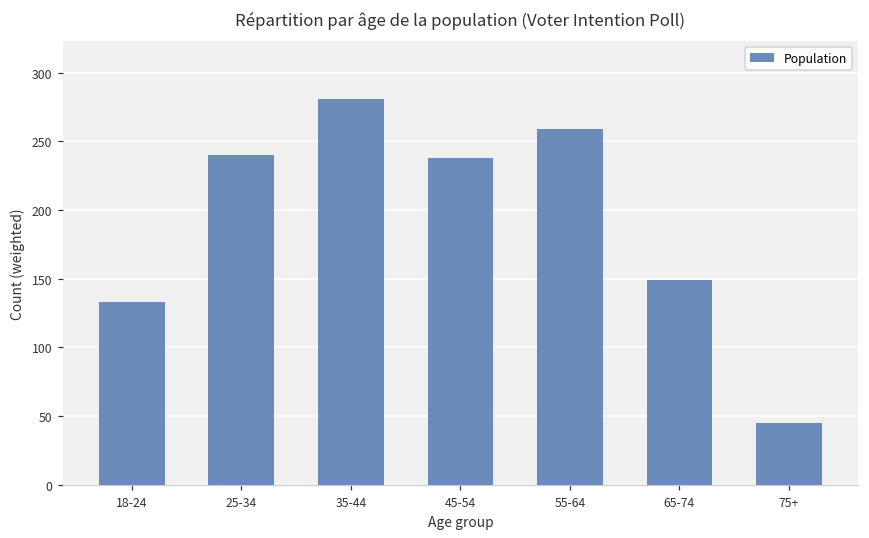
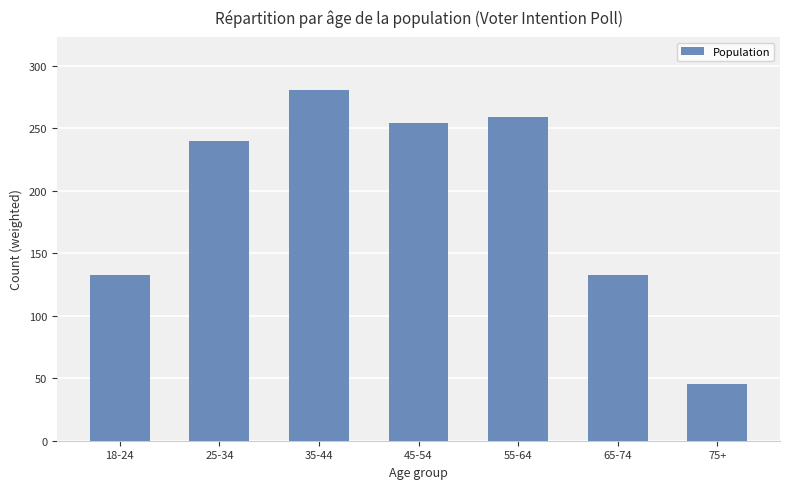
45-54: 238 -> 254
65-74: 149 -> 133
